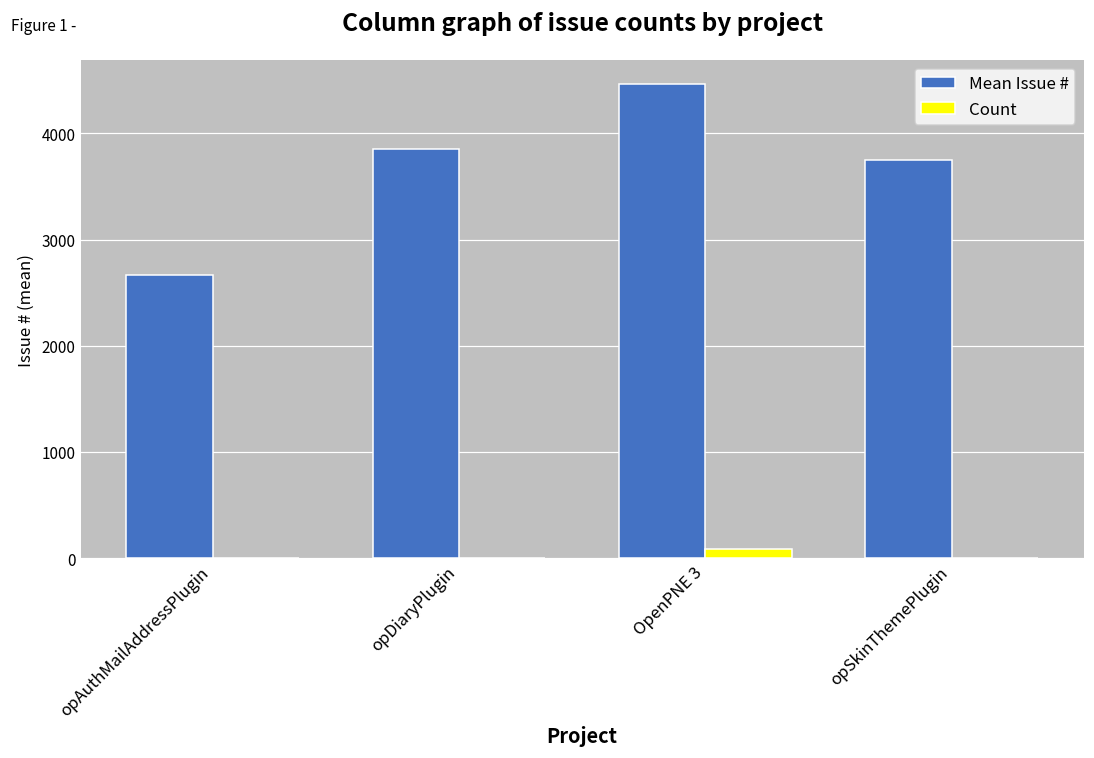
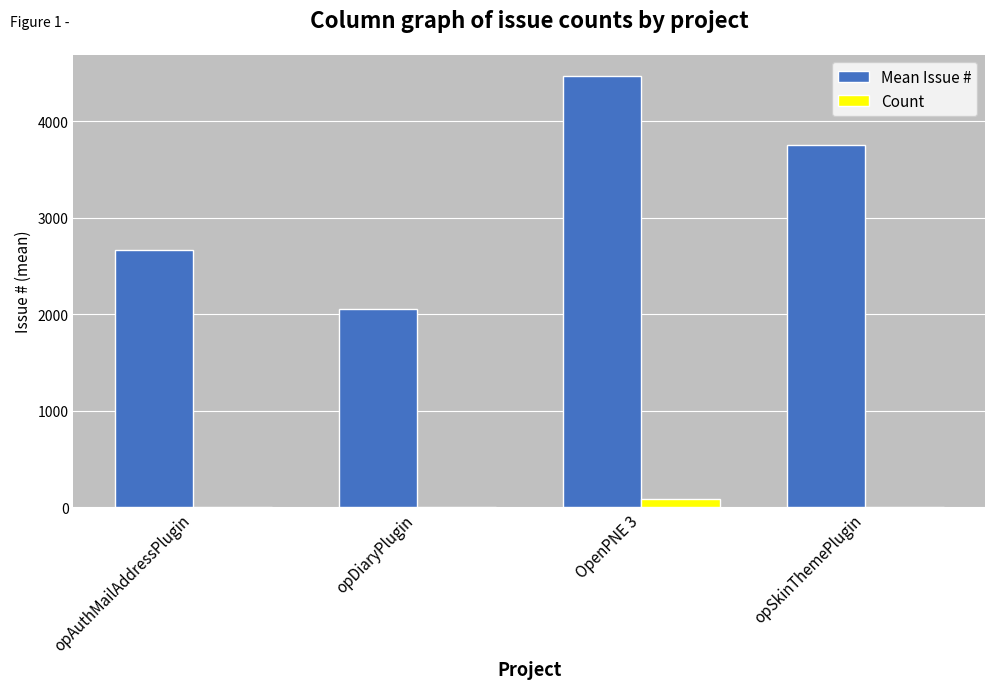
Mean Issue #, opDiaryPlugin: 3900 -> 2100
